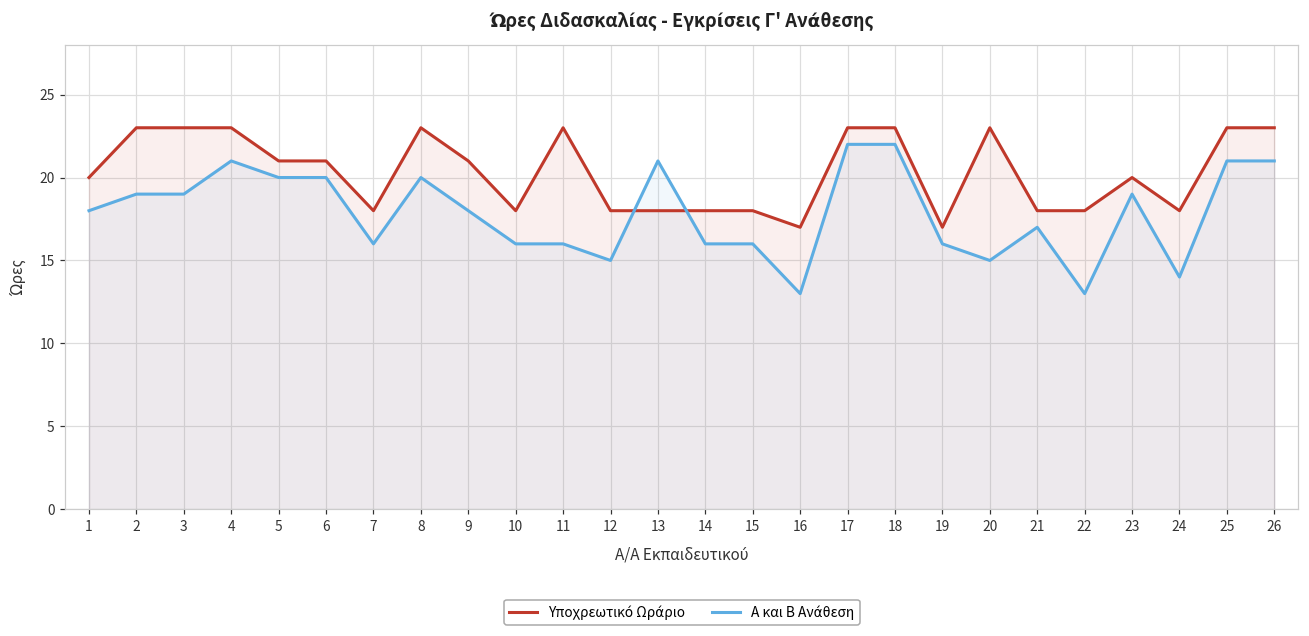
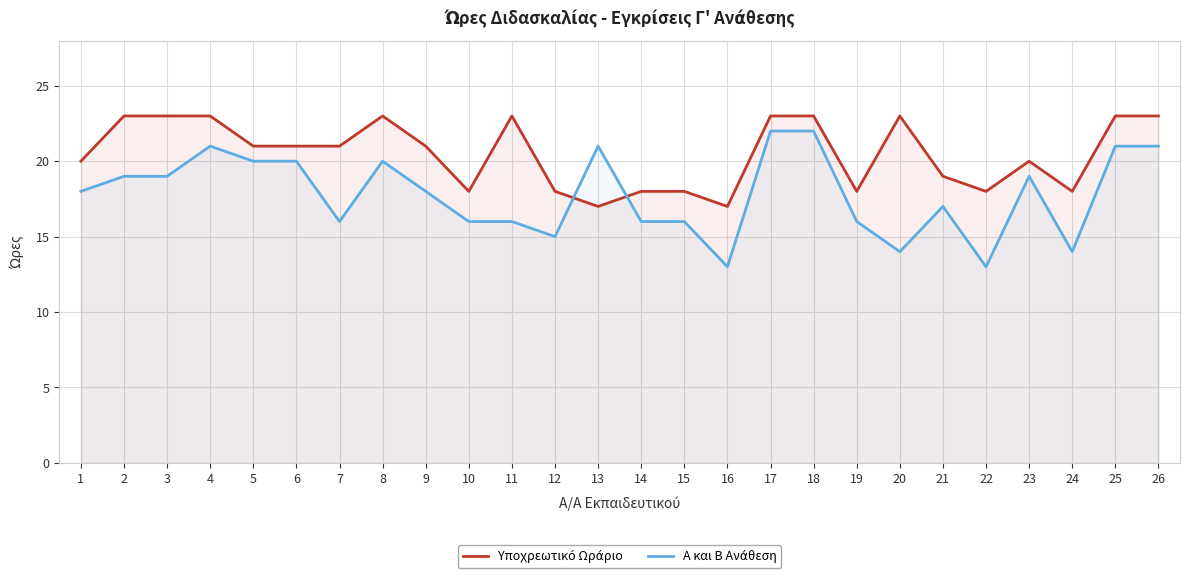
Υποχρεωτικό Ωράριο, 7: 18 -> 21
Υποχρεωτικό Ωράριο, 13: 18 -> 17
Υποχρεωτικό Ωράριο, 19: 17 -> 18
Α και Β Ανάθεση, 20: 15 -> 14
Υποχρεωτικό Ωράριο, 21: 18 -> 19
